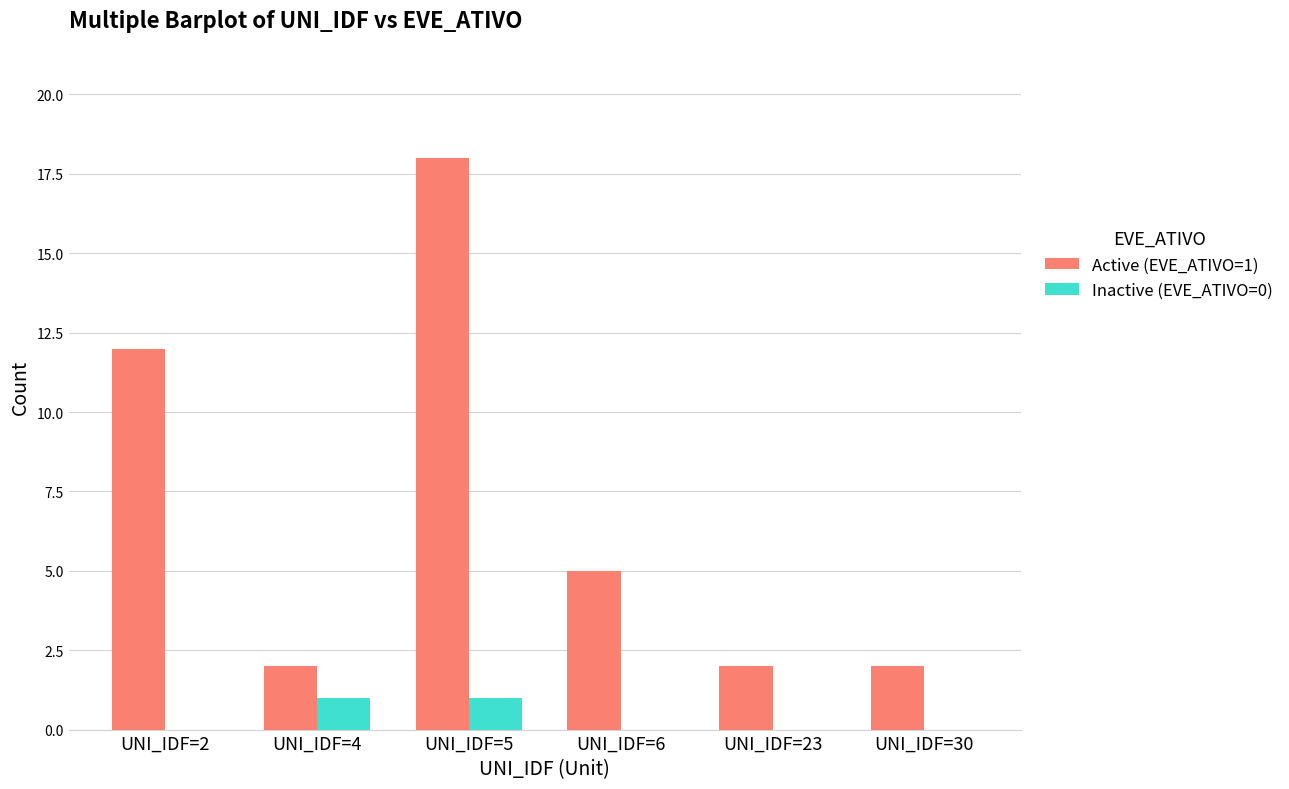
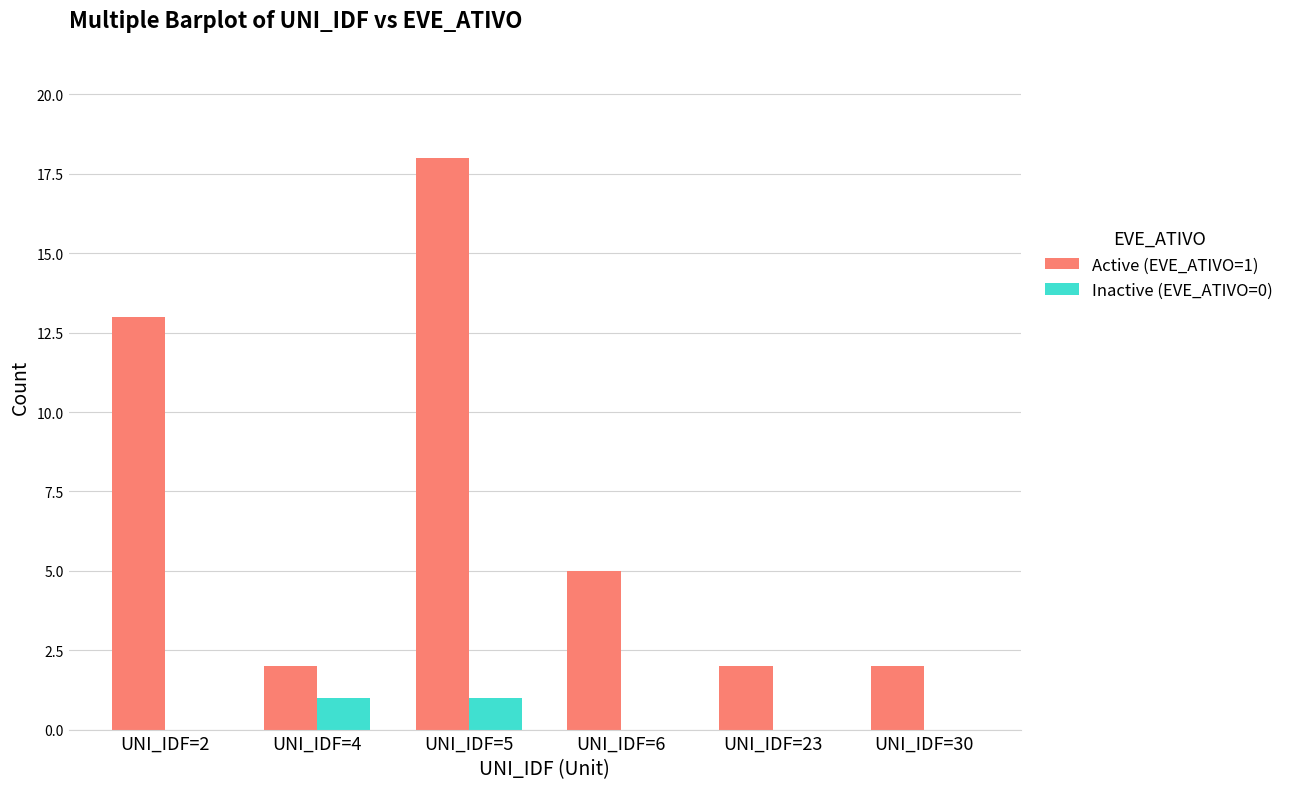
Active (EVE_ATIVO=1), UNI_IDF=2: 12 -> 13
